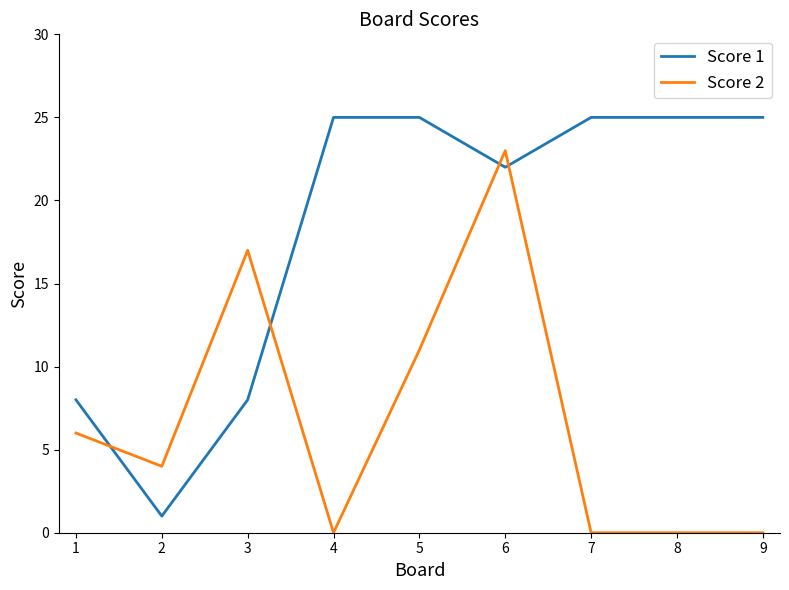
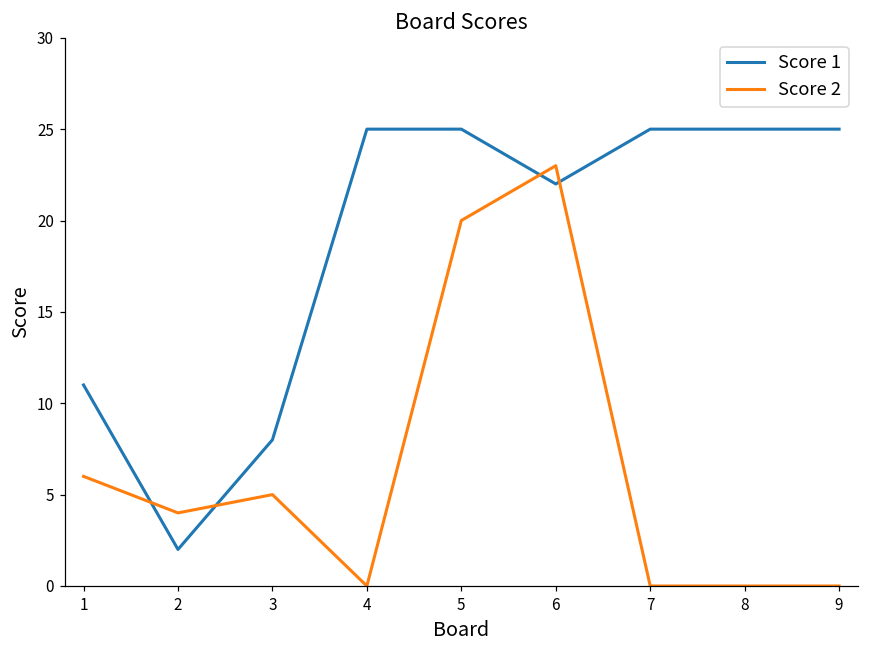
Score 1, 1: 8 -> 11
Score 1, 2: 1 -> 2
Score 2, 3: 17 -> 5
Score 2, 5: 11 -> 20
